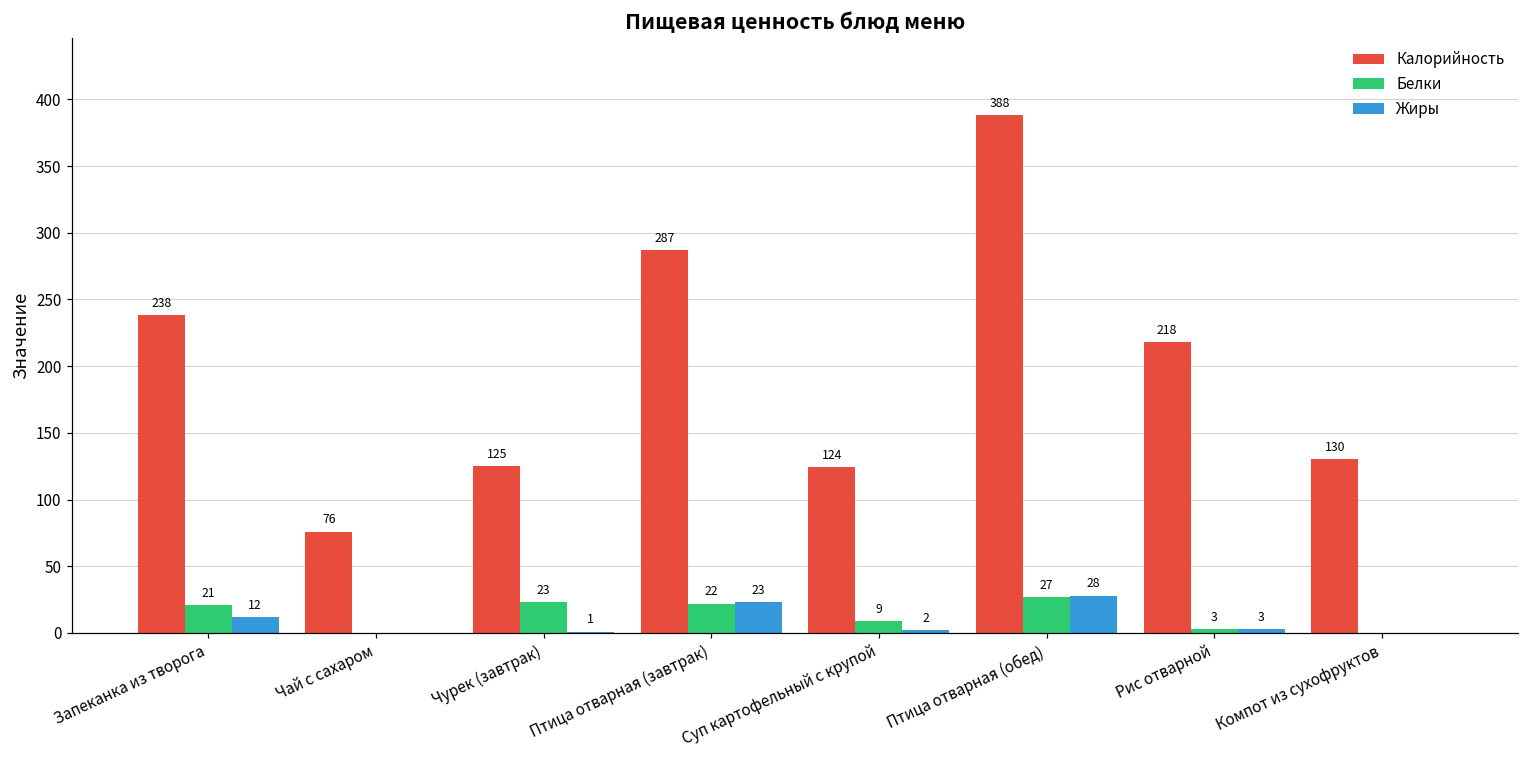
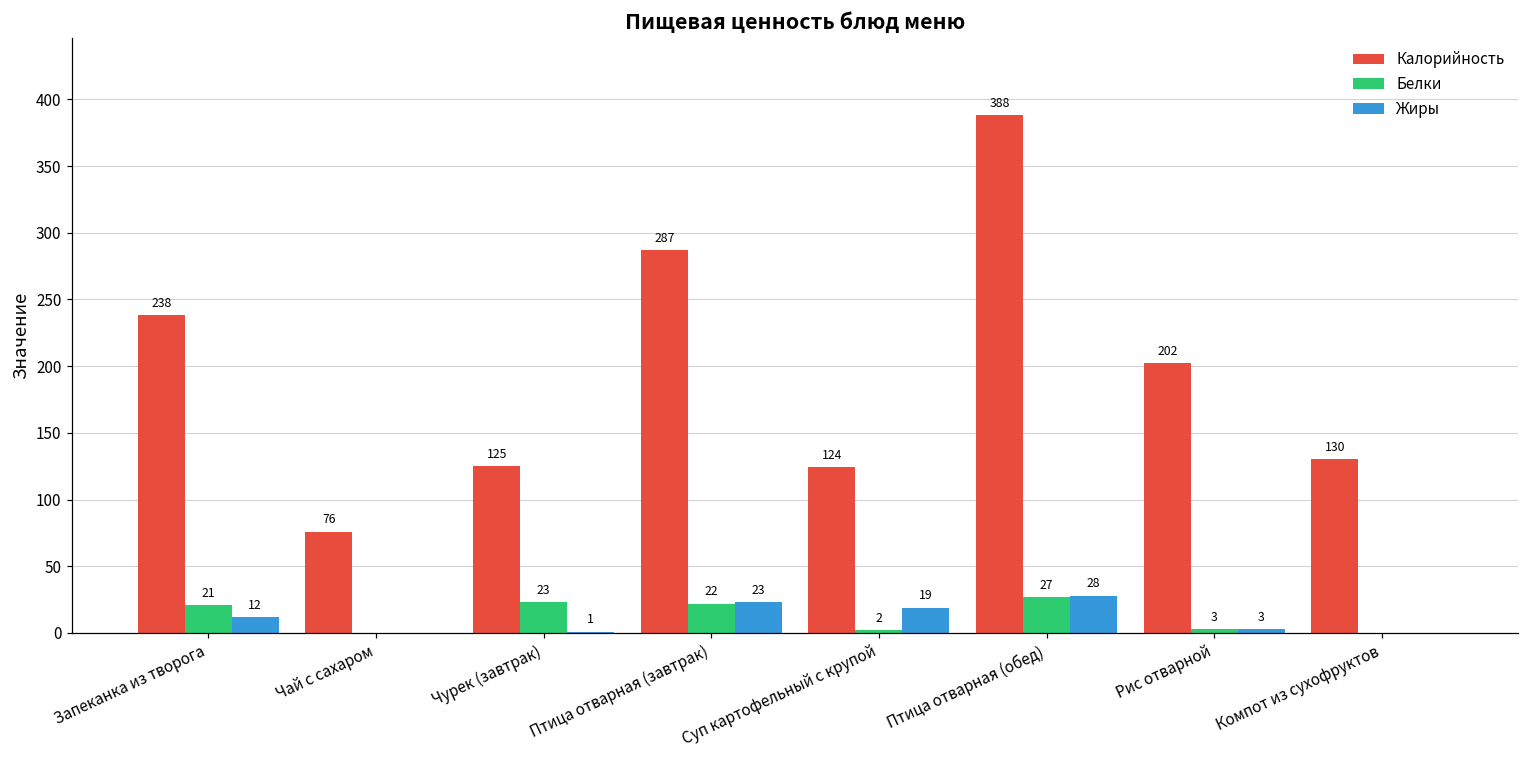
Белки, Суп картофельный с крупой: 9 -> 2
Жиры, Суп картофельный с крупой: 2 -> 19
Калорийность, Рис отварной: 218 -> 202
